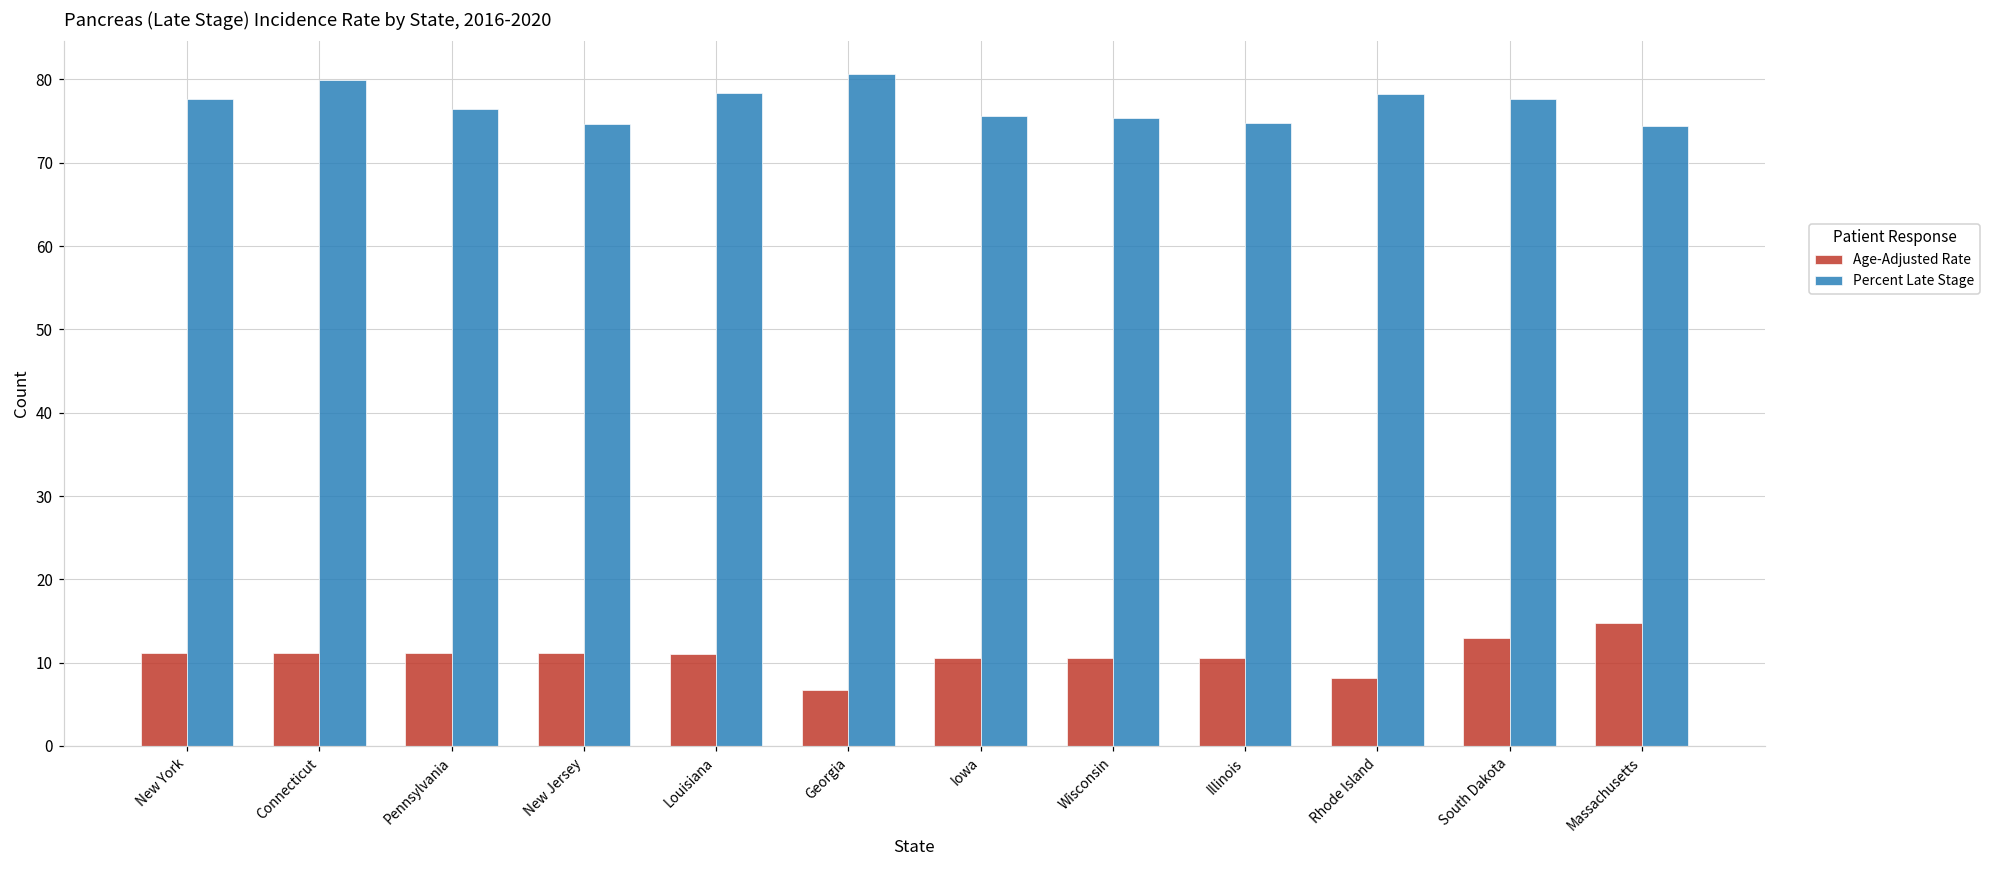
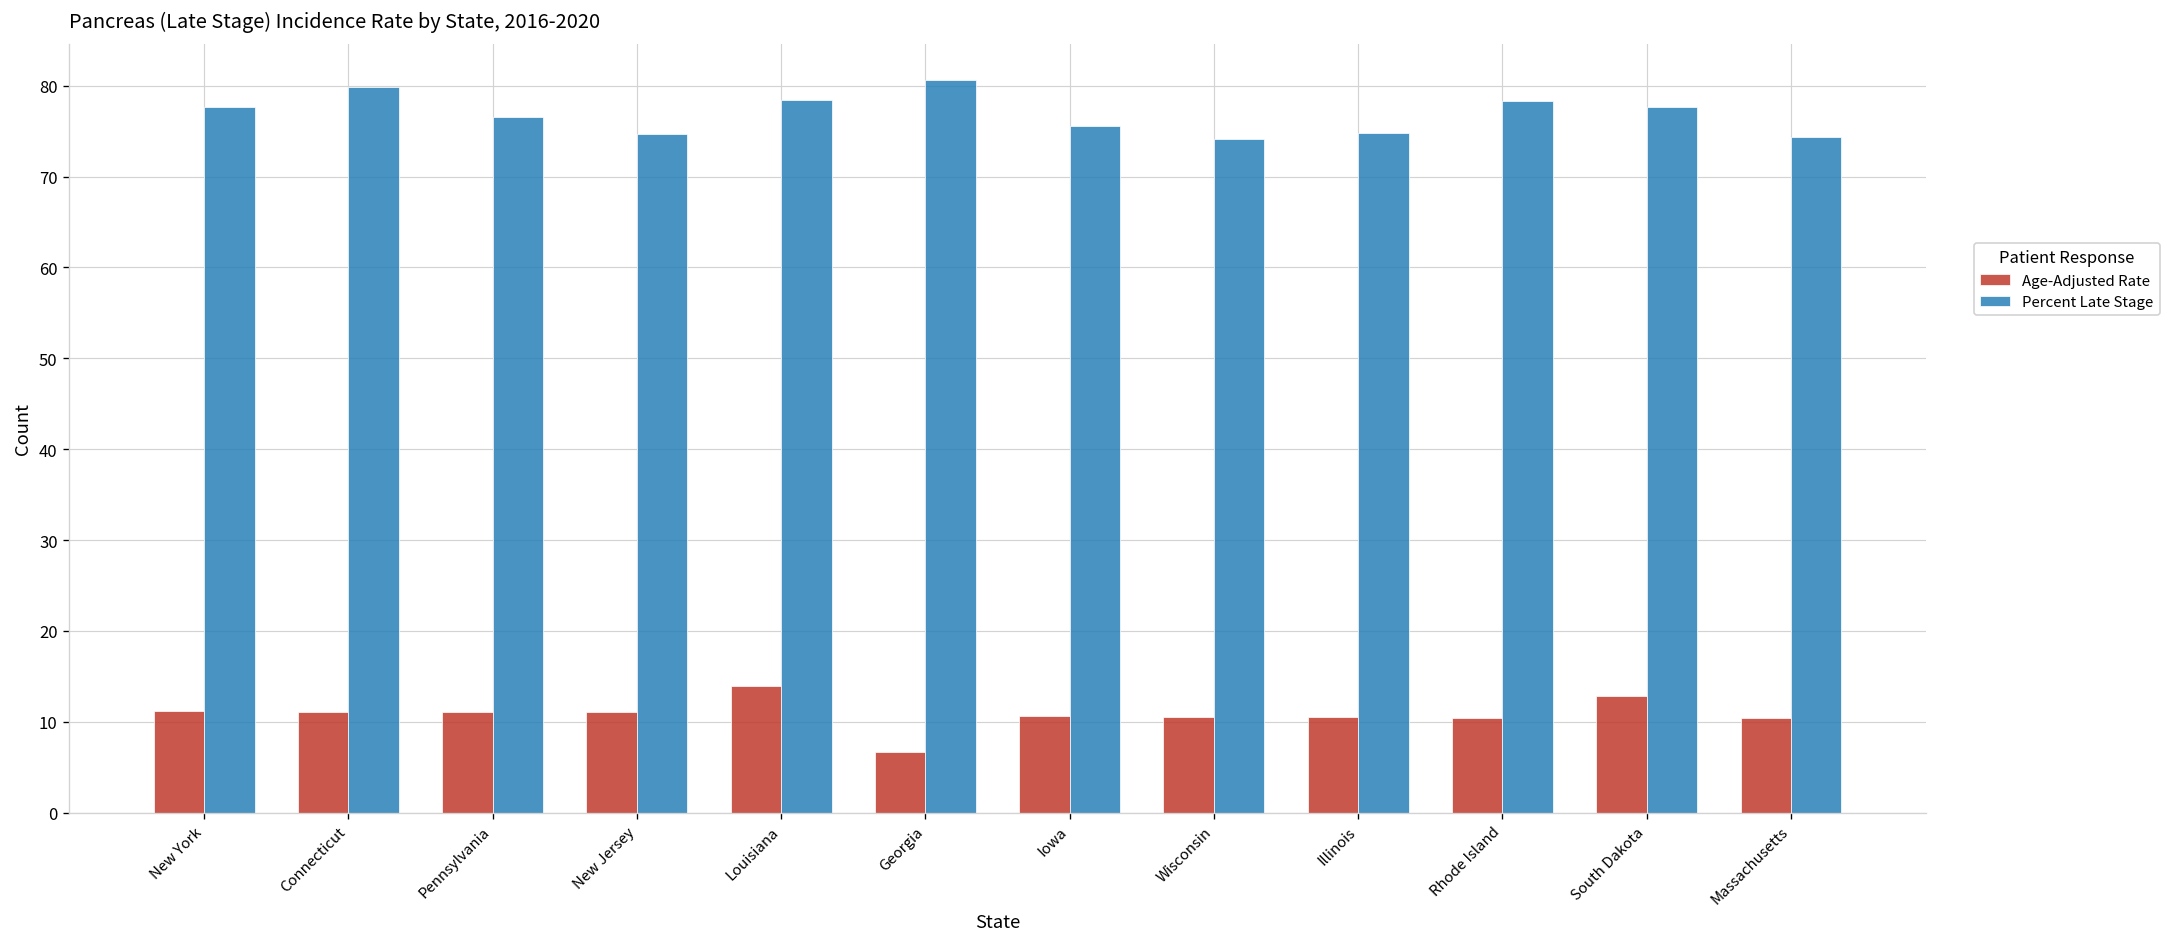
Age-Adjusted Rate, Louisiana: 11 -> 14
Percent Late Stage, Wisconsin: 75 -> 74
Age-Adjusted Rate, Rhode Island: 8 -> 10
Age-Adjusted Rate, Massachusetts: 15 -> 10
